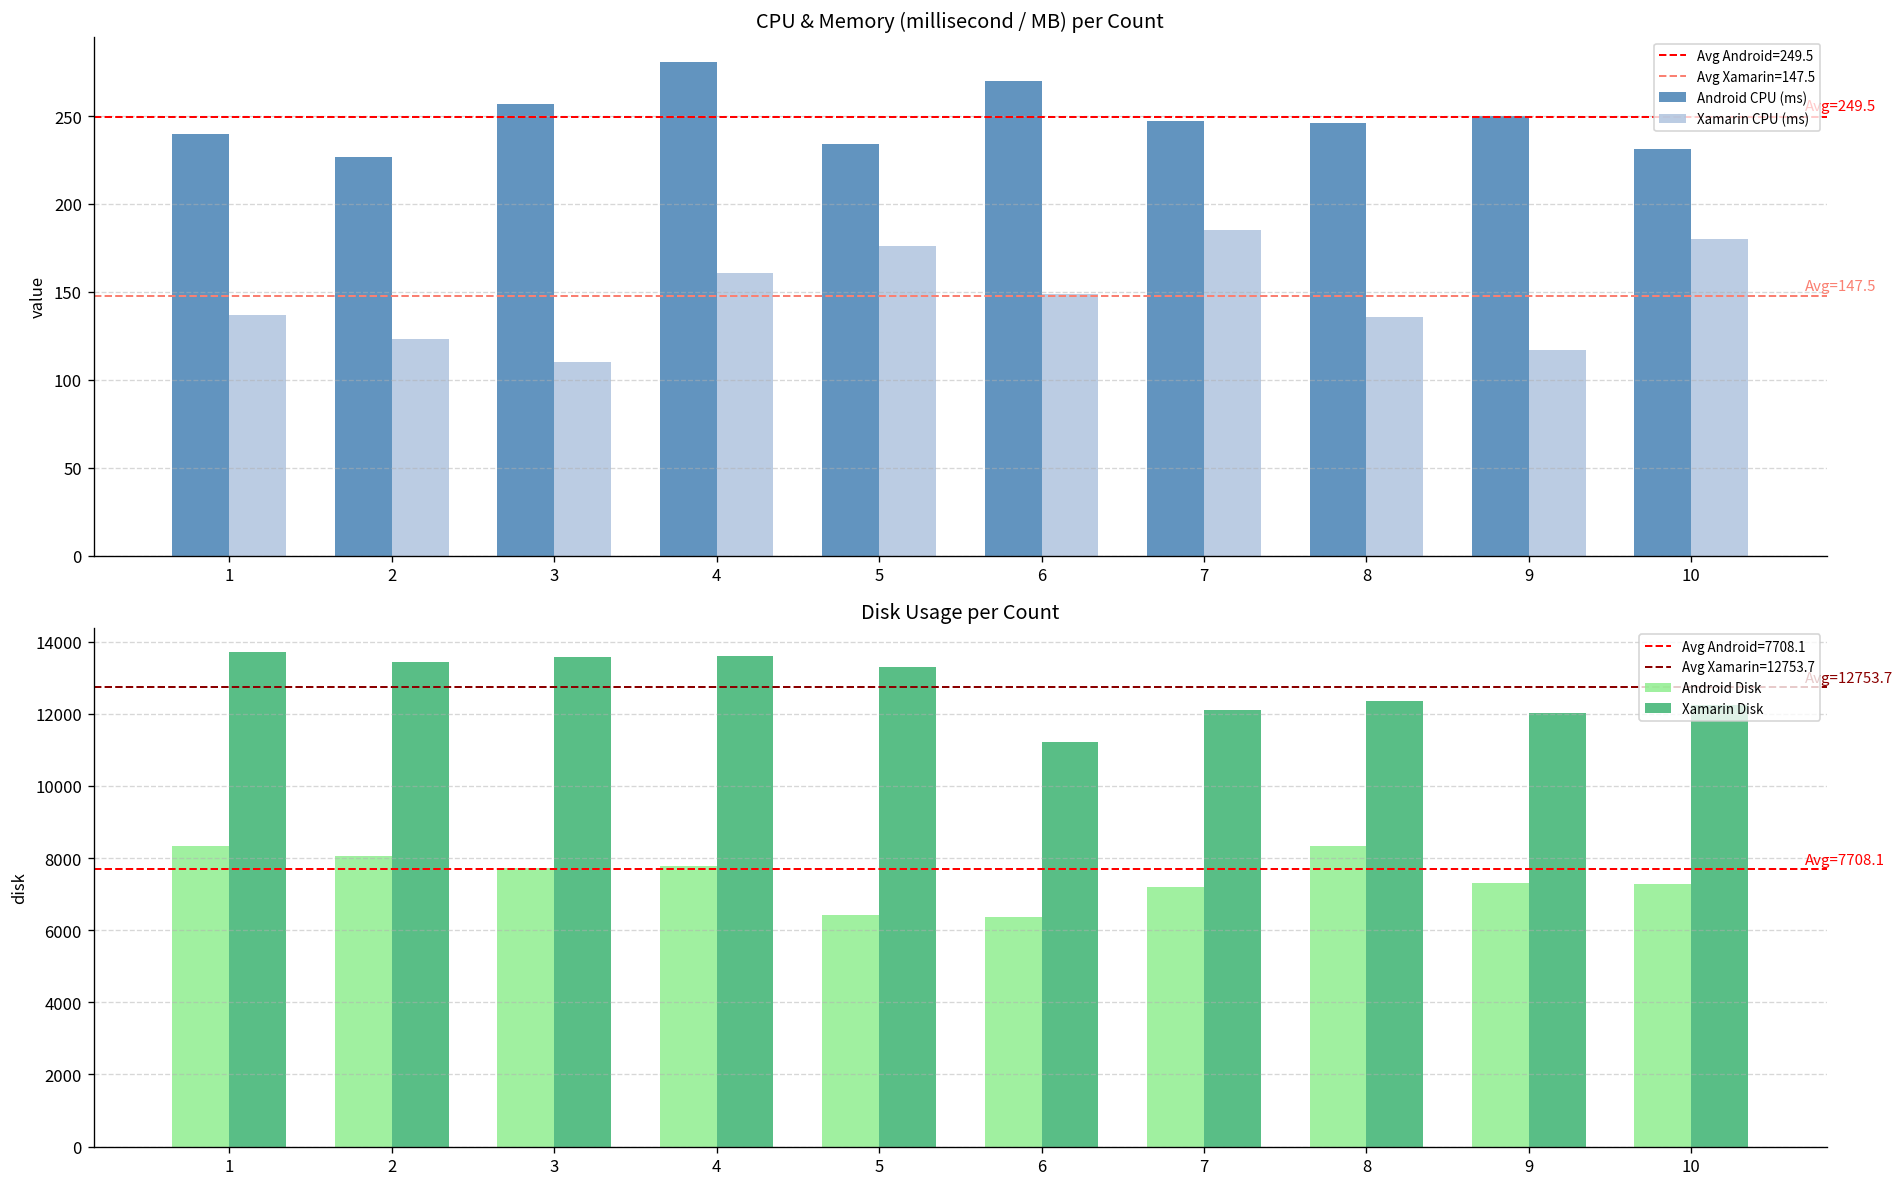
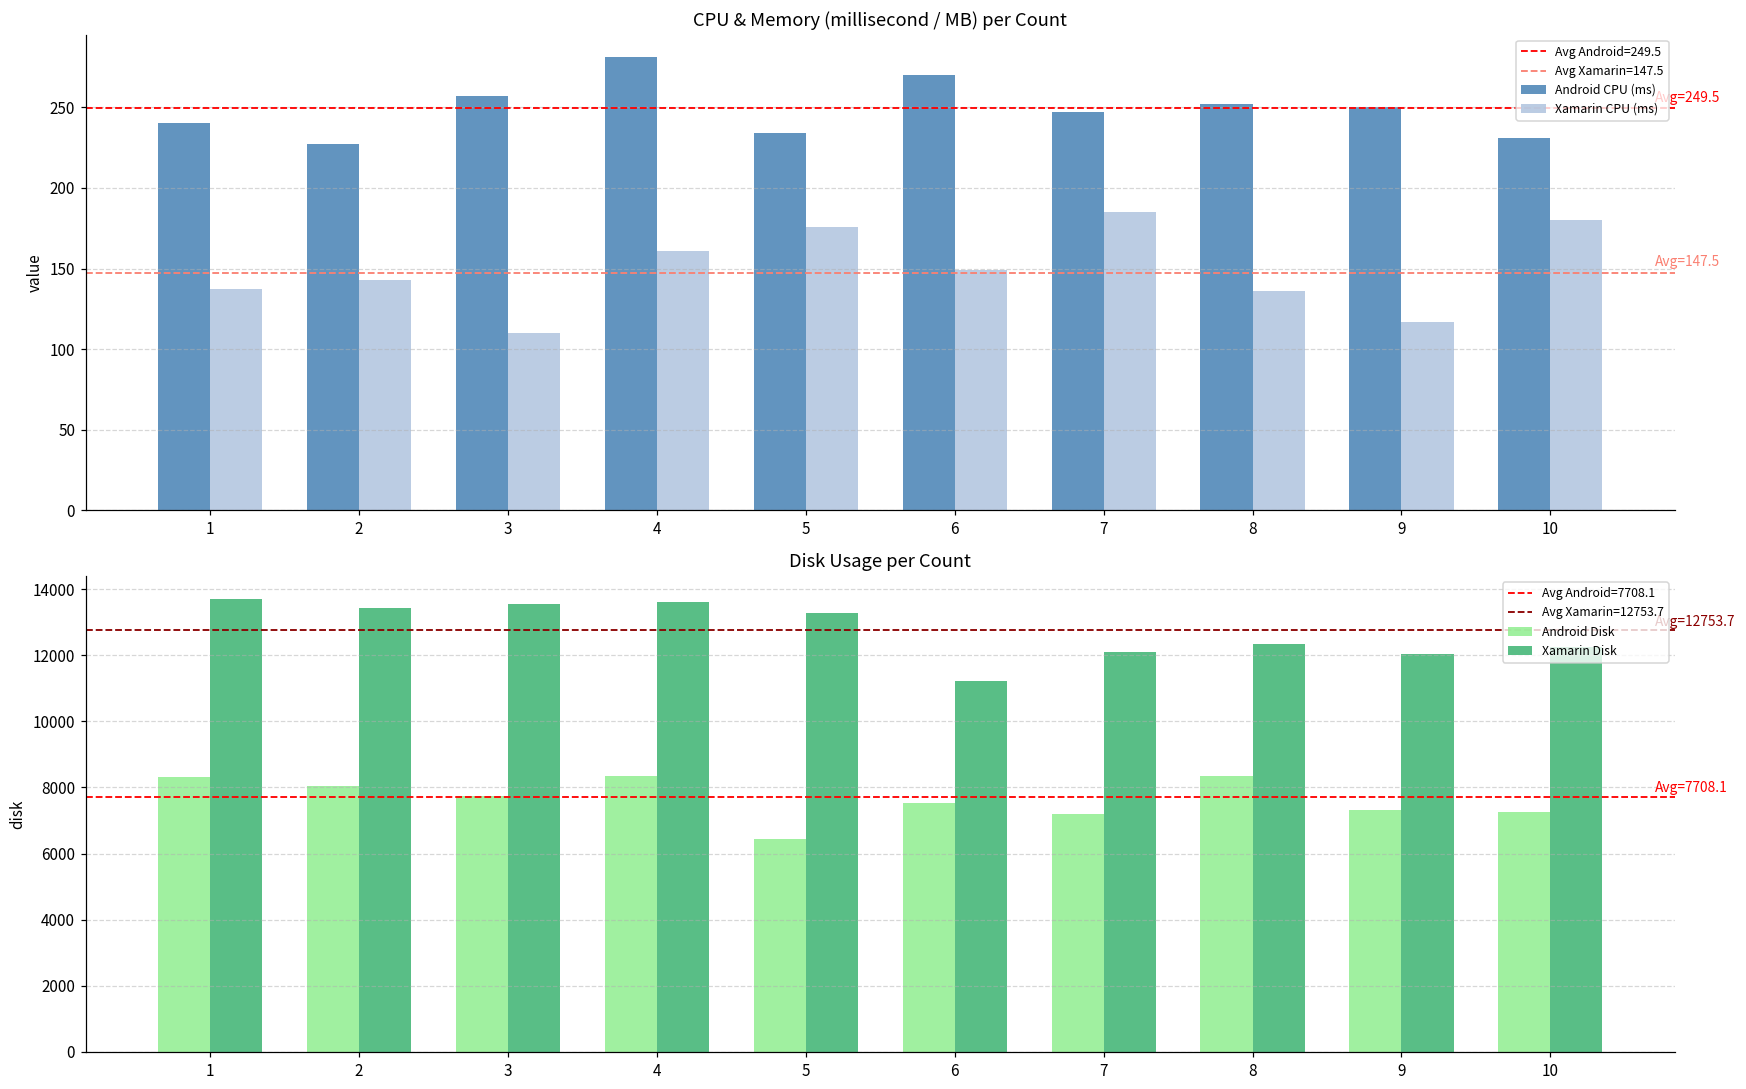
CPU & Memory (millisecond / MB) per Count, Xamarin CPU (ms), 2: 123 -> 143
CPU & Memory (millisecond / MB) per Count, Android CPU (ms), 8: 246 -> 252
Disk Usage per Count, Android Disk, 4: 7800 -> 8300
Disk Usage per Count, Android Disk, 6: 6400 -> 7500
